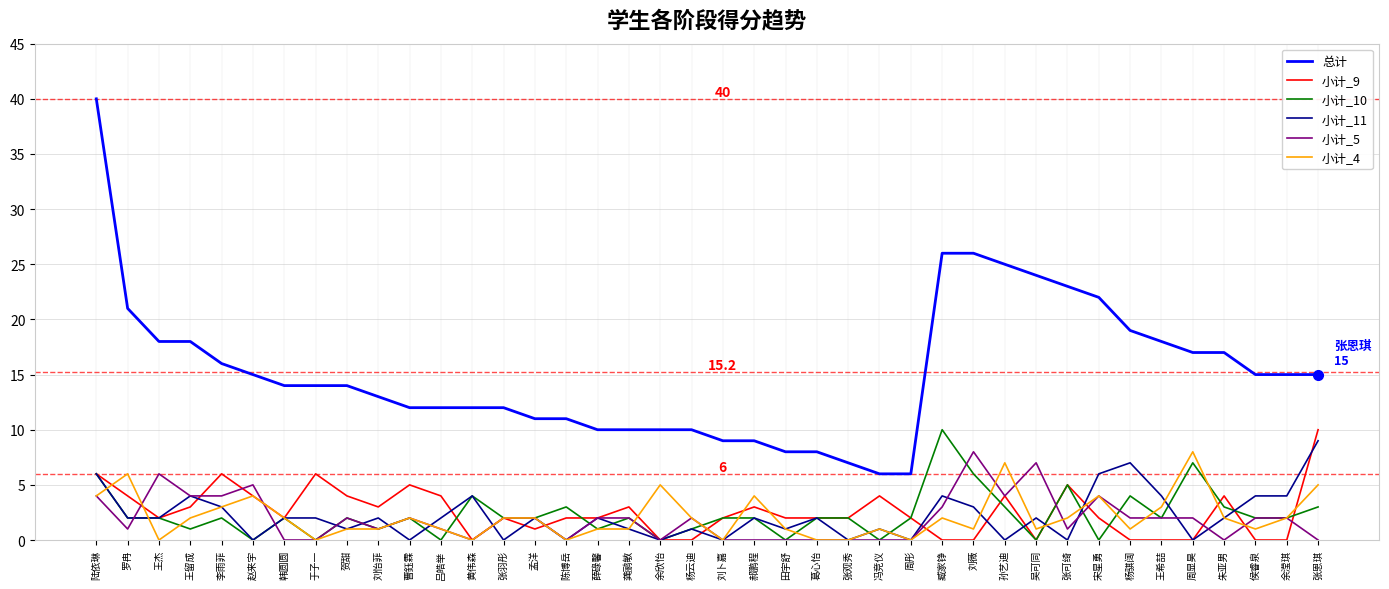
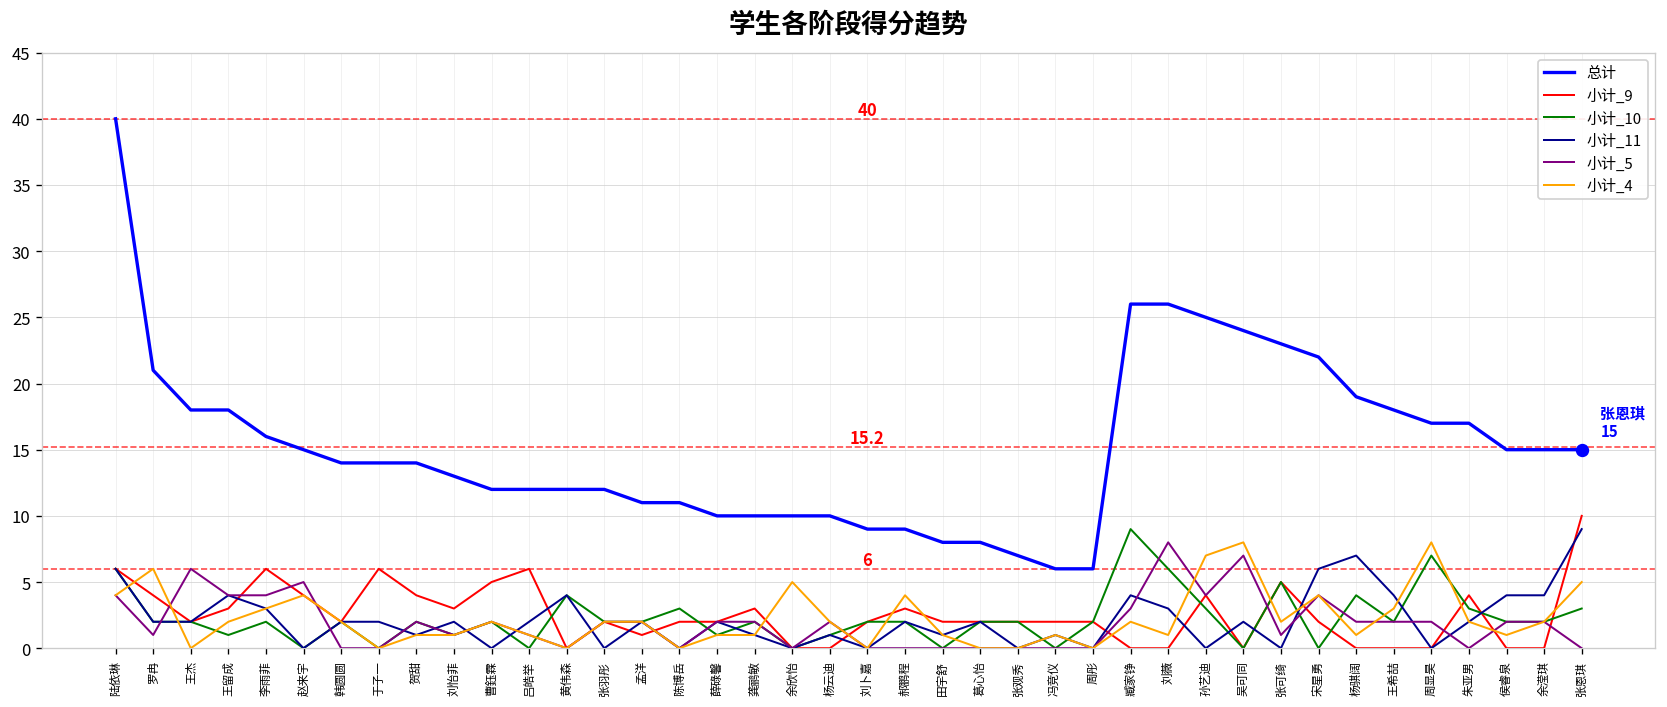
小计_9, 吕皓举: 4 -> 6
小计_9, 冯竞仪: 4 -> 2
小计_10, 臧家铮: 10 -> 9
小计_4, 吴可同: 1 -> 8
